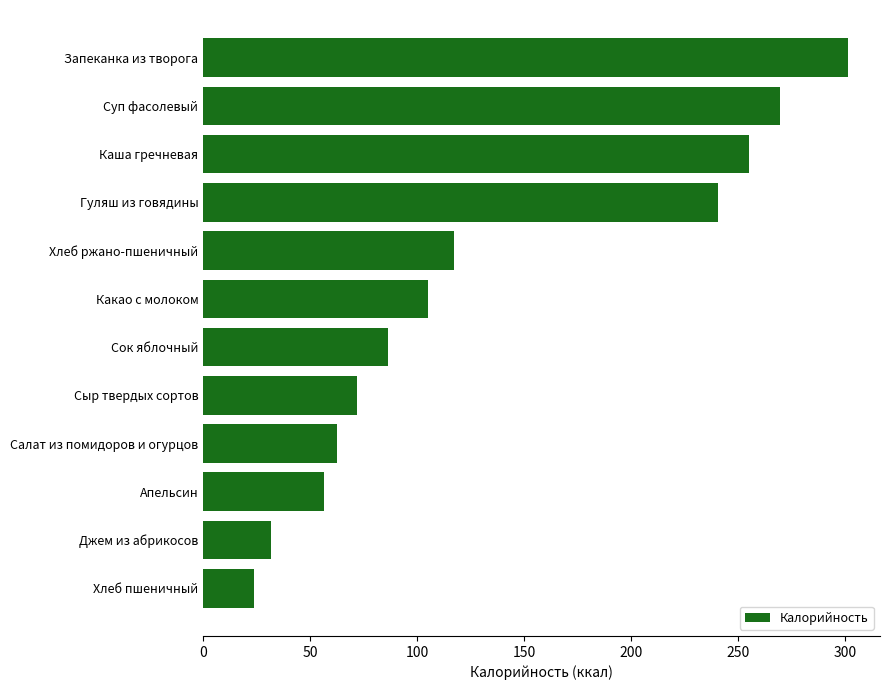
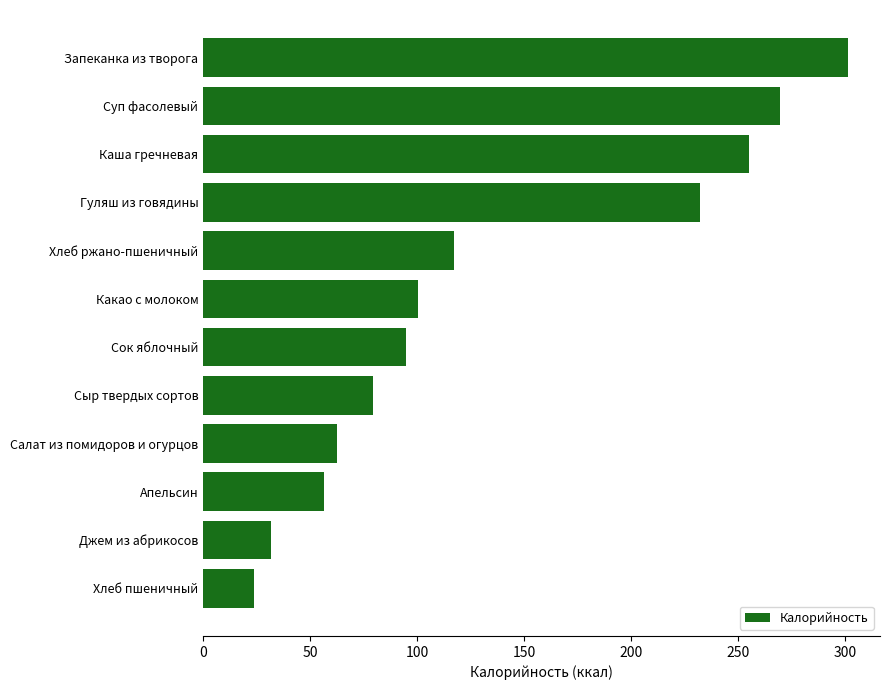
Гуляш из говядины: 241 -> 232
Какао с молоком: 105 -> 100
Сок яблочный: 87 -> 95
Сыр твердых сортов: 72 -> 79
